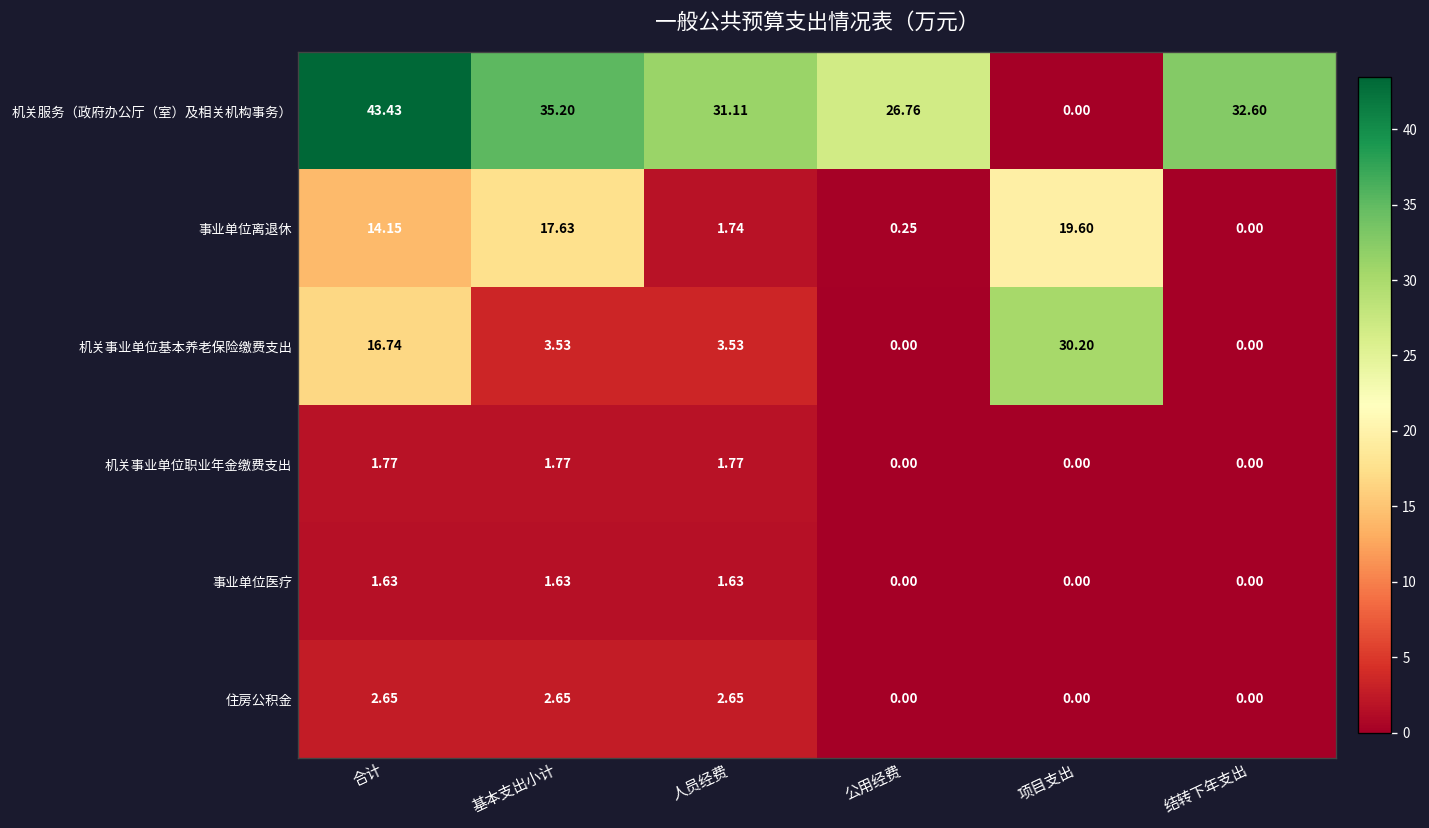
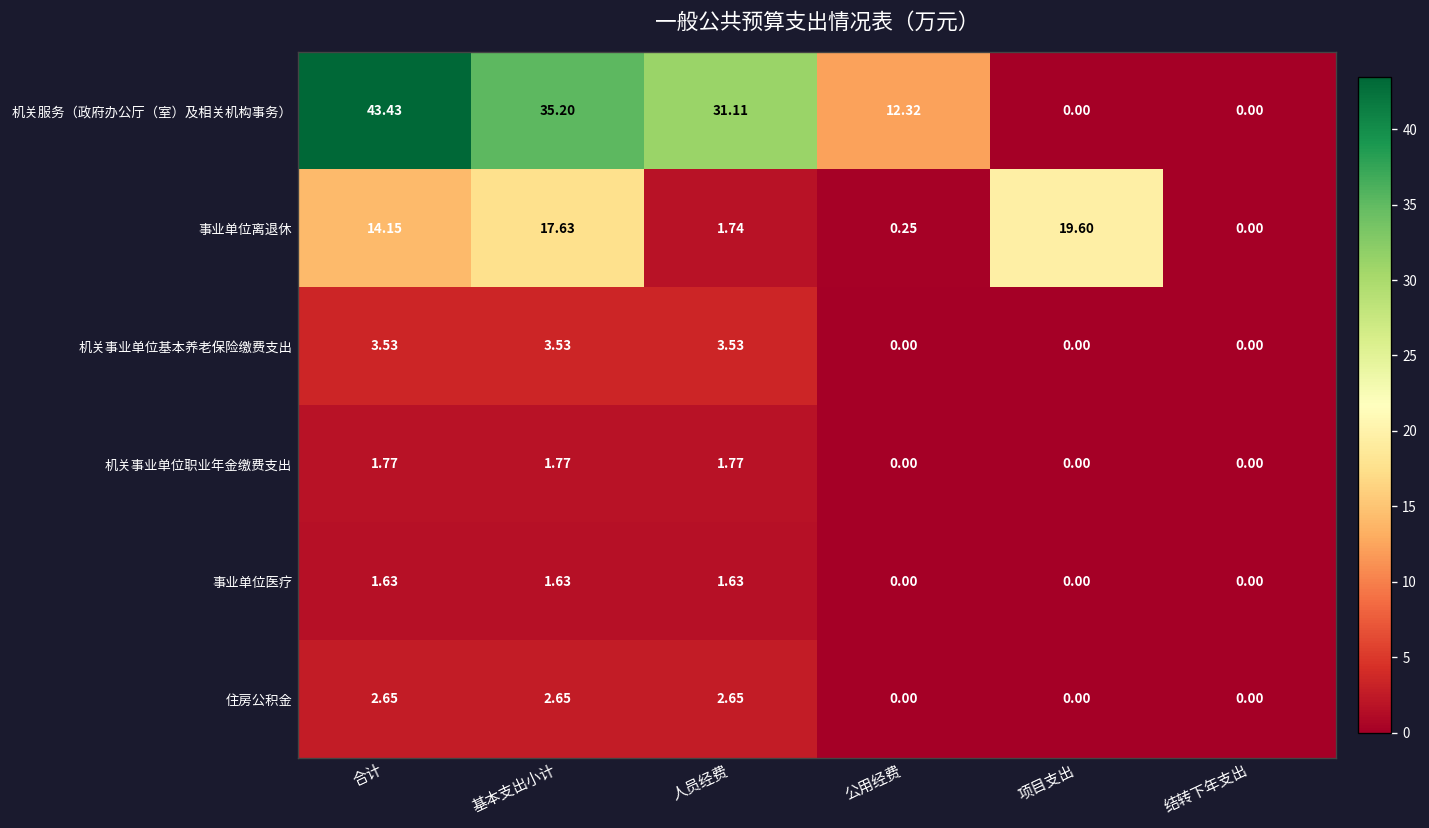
机关服务（政府办公厅（室）及相关机构事务）, 公用经费: 26.76 -> 12.32
机关服务（政府办公厅（室）及相关机构事务）, 结转下年支出: 32.60 -> 0.00
机关事业单位基本养老保险缴费支出, 合计: 16.74 -> 3.53
机关事业单位基本养老保险缴费支出, 项目支出: 30.20 -> 0.00
